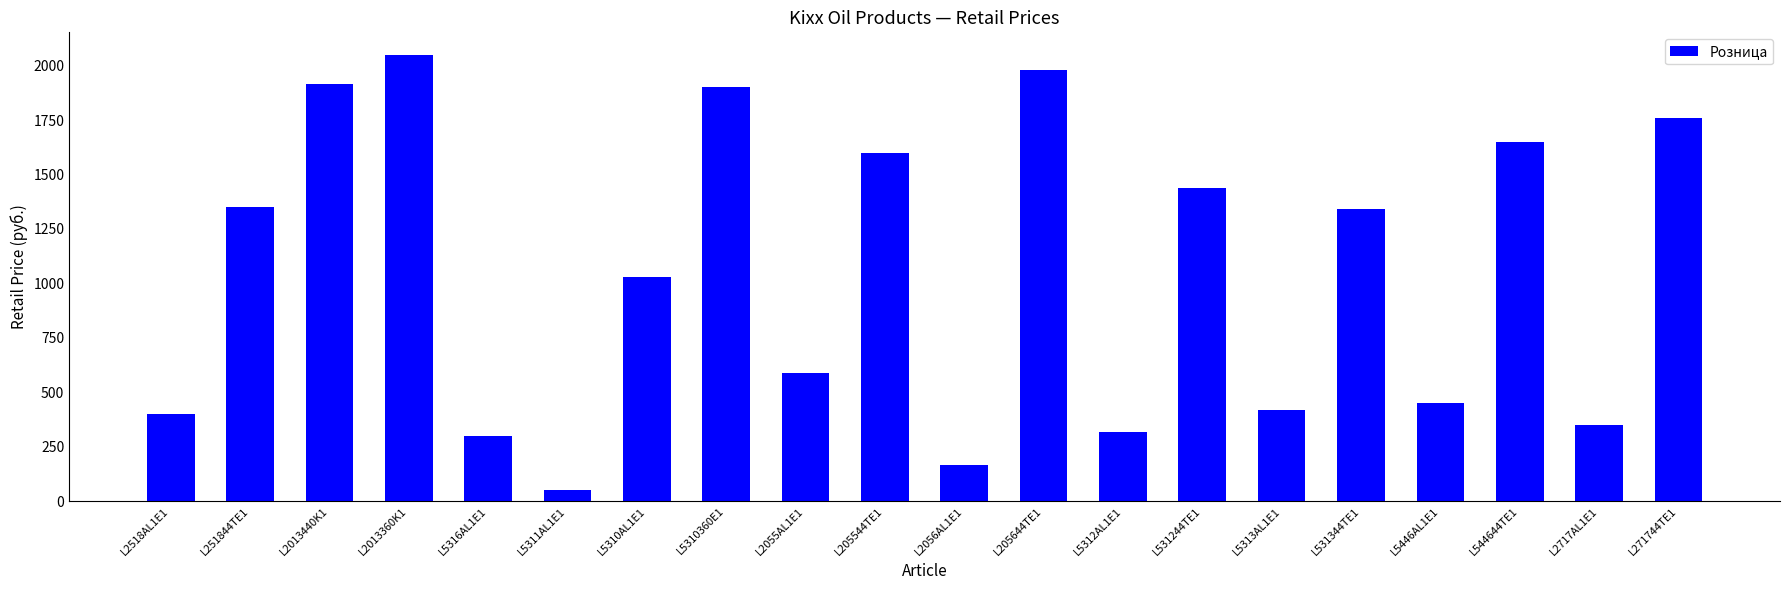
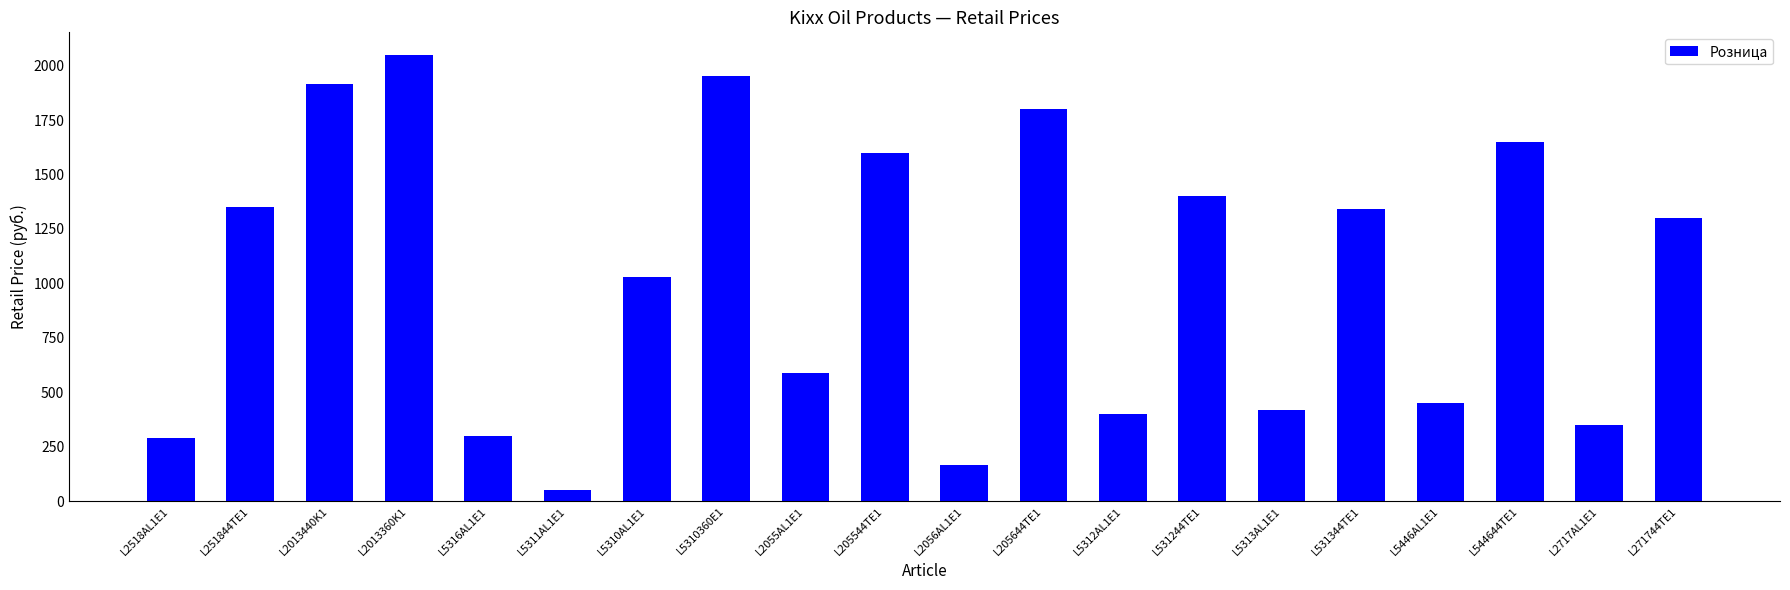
L2518AL1E1: 400 -> 290
L5310360E1: 1900 -> 1950
L205644TE1: 1980 -> 1800
L5312AL1E1: 320 -> 400
L531244TE1: 1440 -> 1400
L271744TE1: 1760 -> 1300
